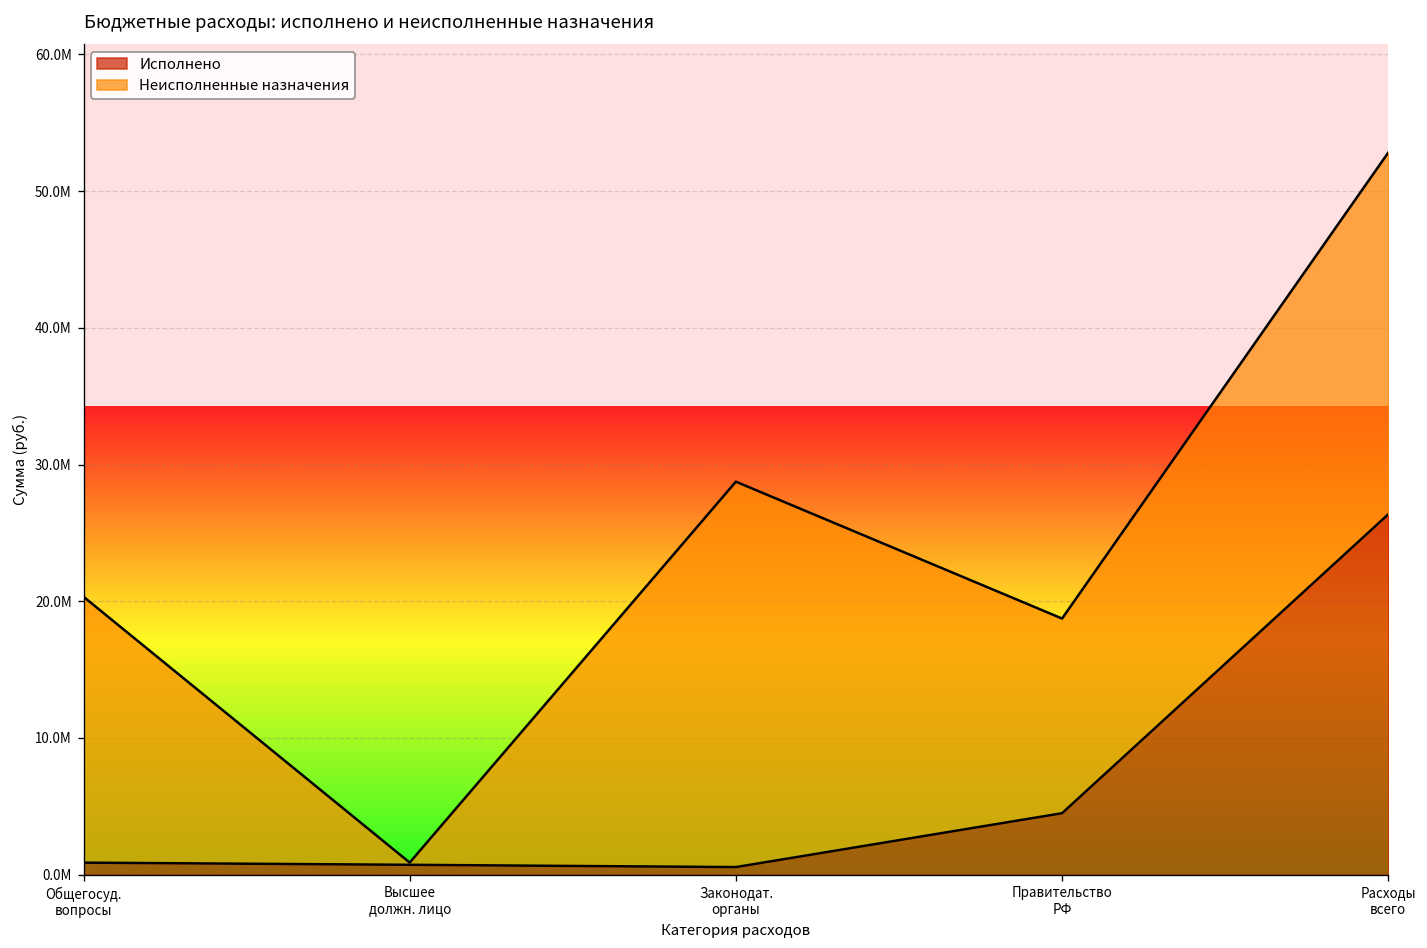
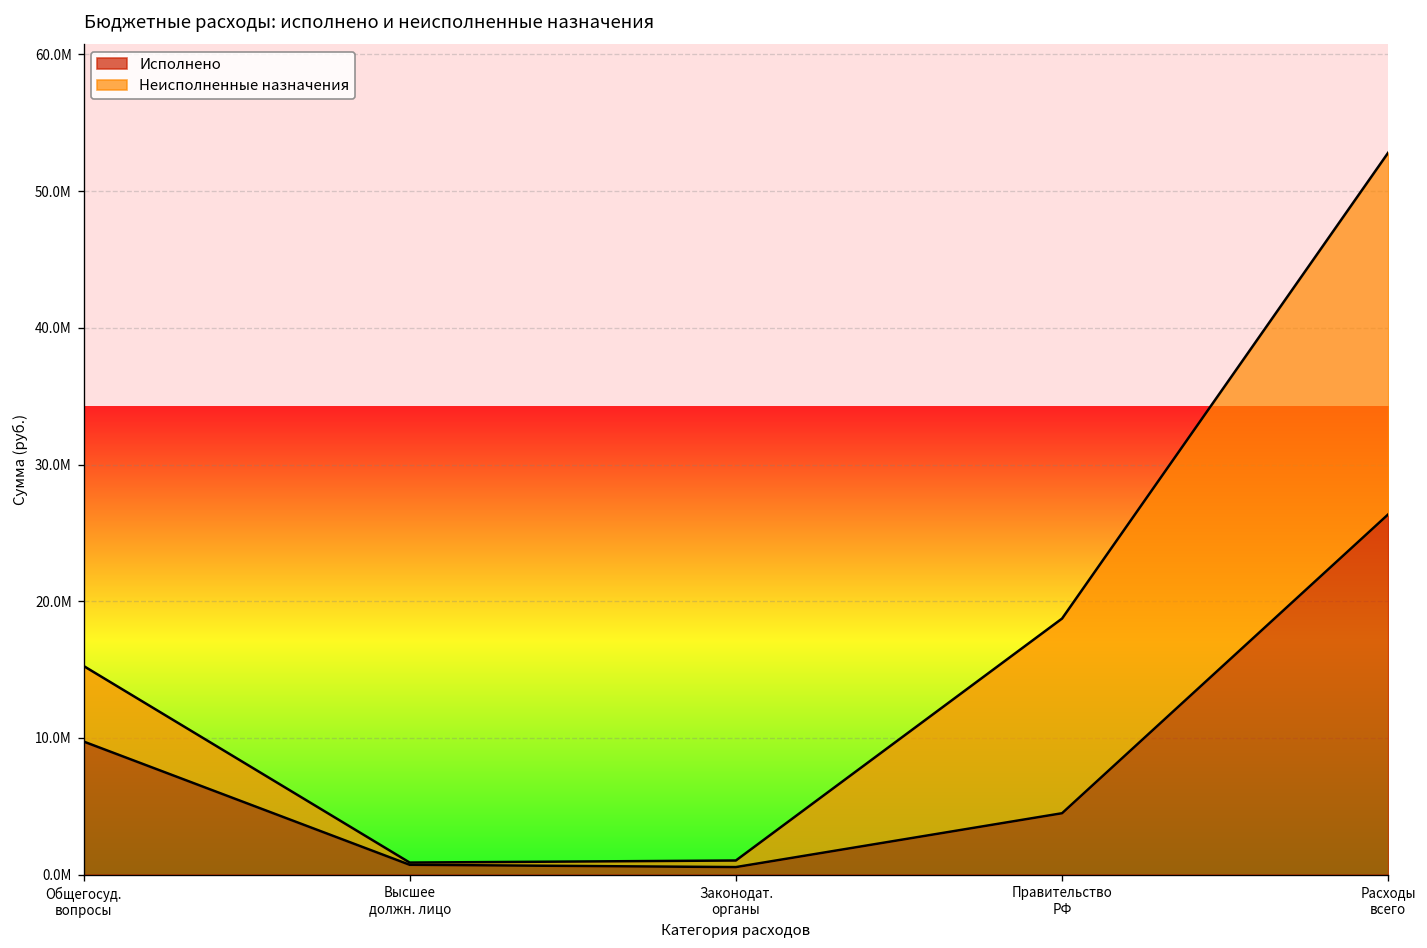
Исполнено, Общегосуд. вопросы: 900000 -> 9700000
Неисполненные назначения, Общегосуд. вопросы: 19400000 -> 5500000
Неисполненные назначения, Законодат. органы: 28200000 -> 500000
